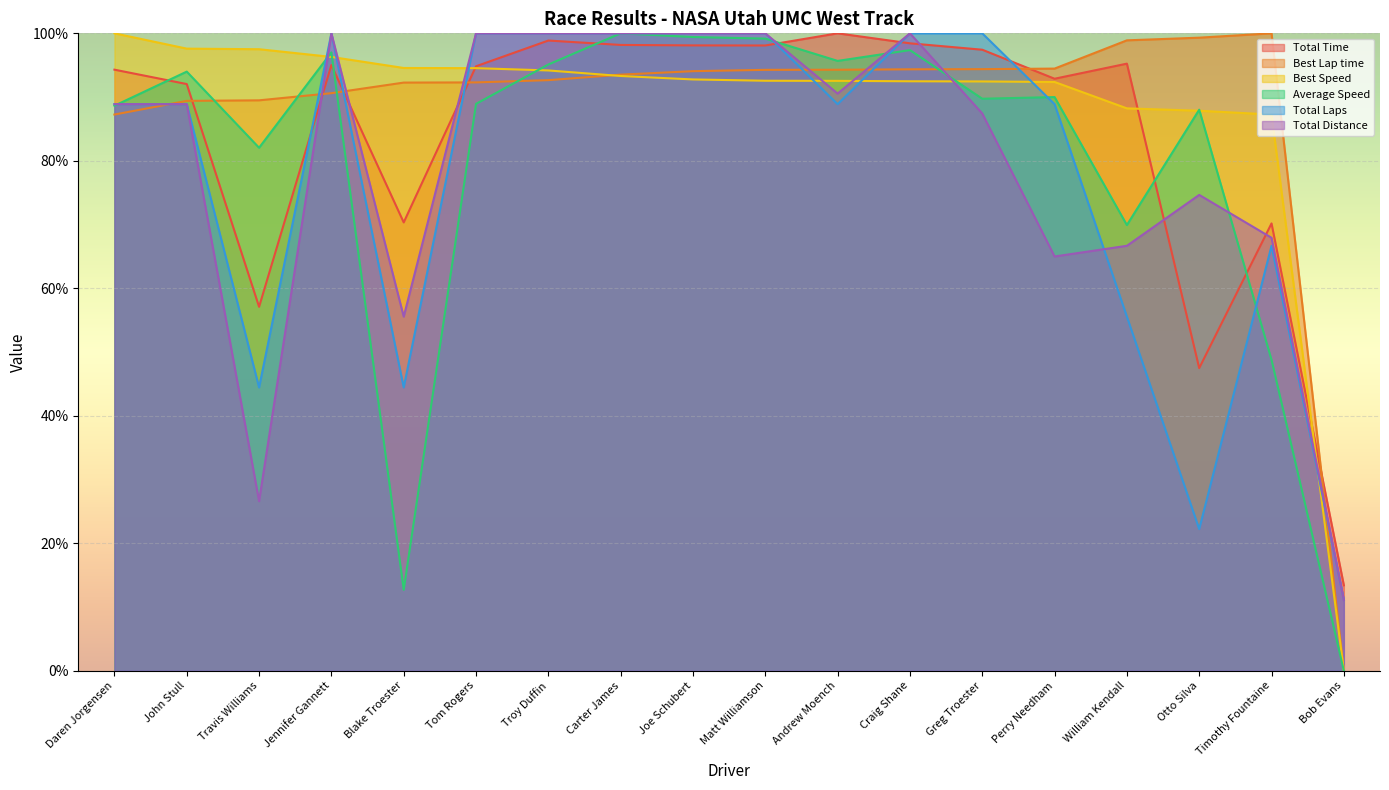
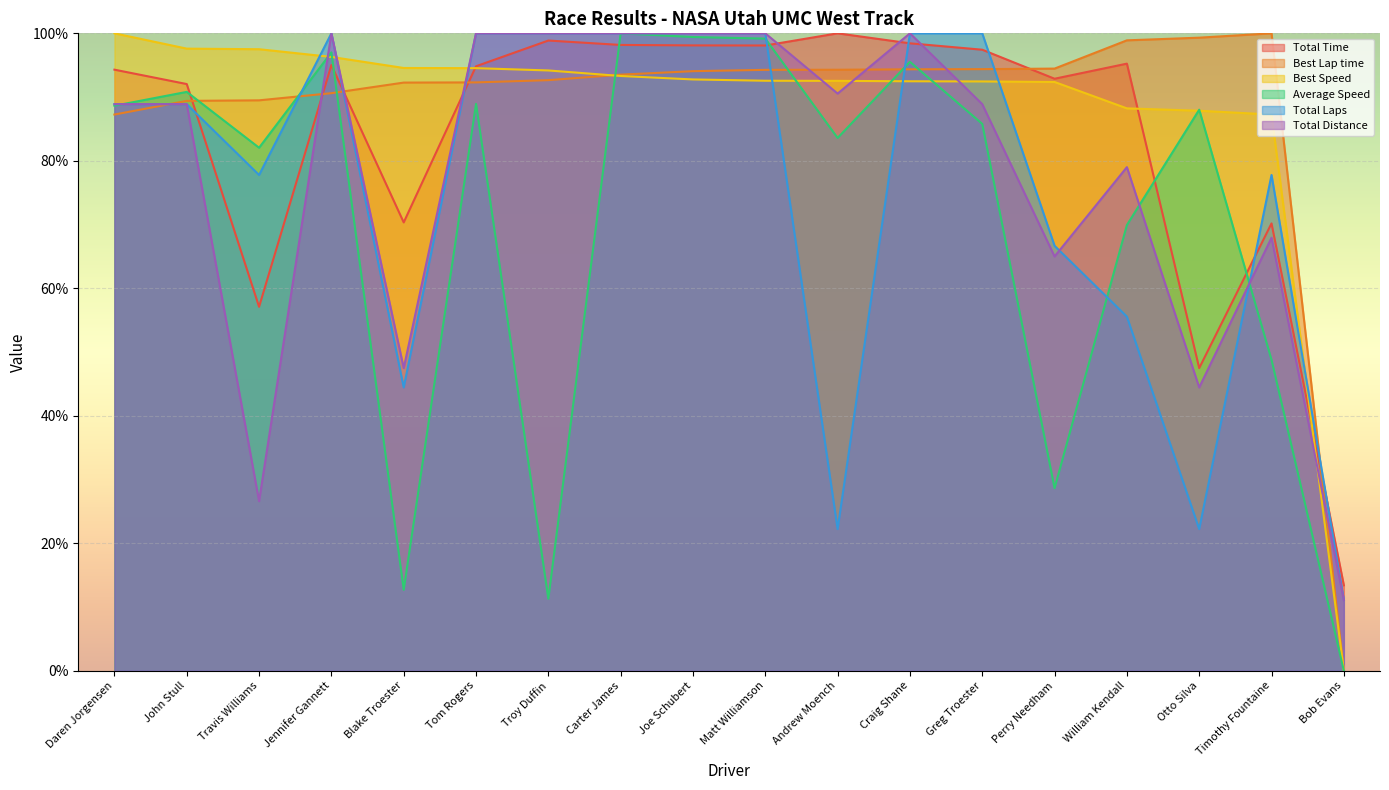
Average Speed, John Stull: 94% -> 91%
Total Laps, Travis Williams: 44% -> 78%
Total Distance, Blake Troester: 56% -> 47%
Average Speed, Troy Duffin: 95% -> 11%
Average Speed, Andrew Moench: 96% -> 84%
Total Laps, Andrew Moench: 89% -> 22%
Average Speed, Craig Shane: 97% -> 96%
Average Speed, Greg Troester: 90% -> 86%
Total Distance, Greg Troester: 87% -> 89%
Average Speed, Perry Needham: 90% -> 29%
Total Laps, Perry Needham: 89% -> 67%
Total Distance, William Kendall: 67% -> 79%
Total Distance, Otto Silva: 75% -> 44%
Total Laps, Timothy Fountaine: 67% -> 78%
